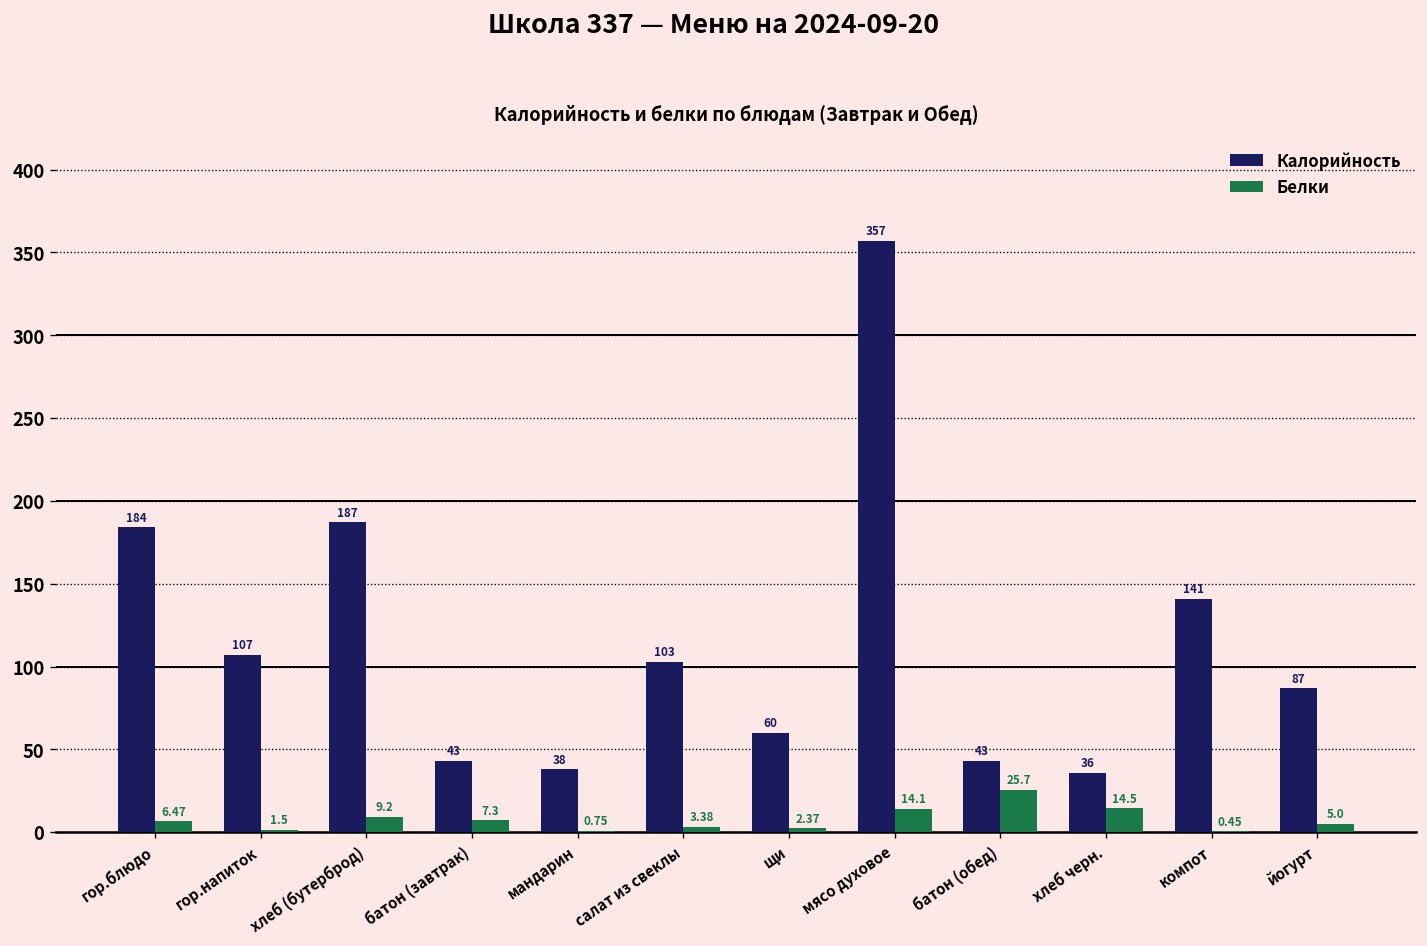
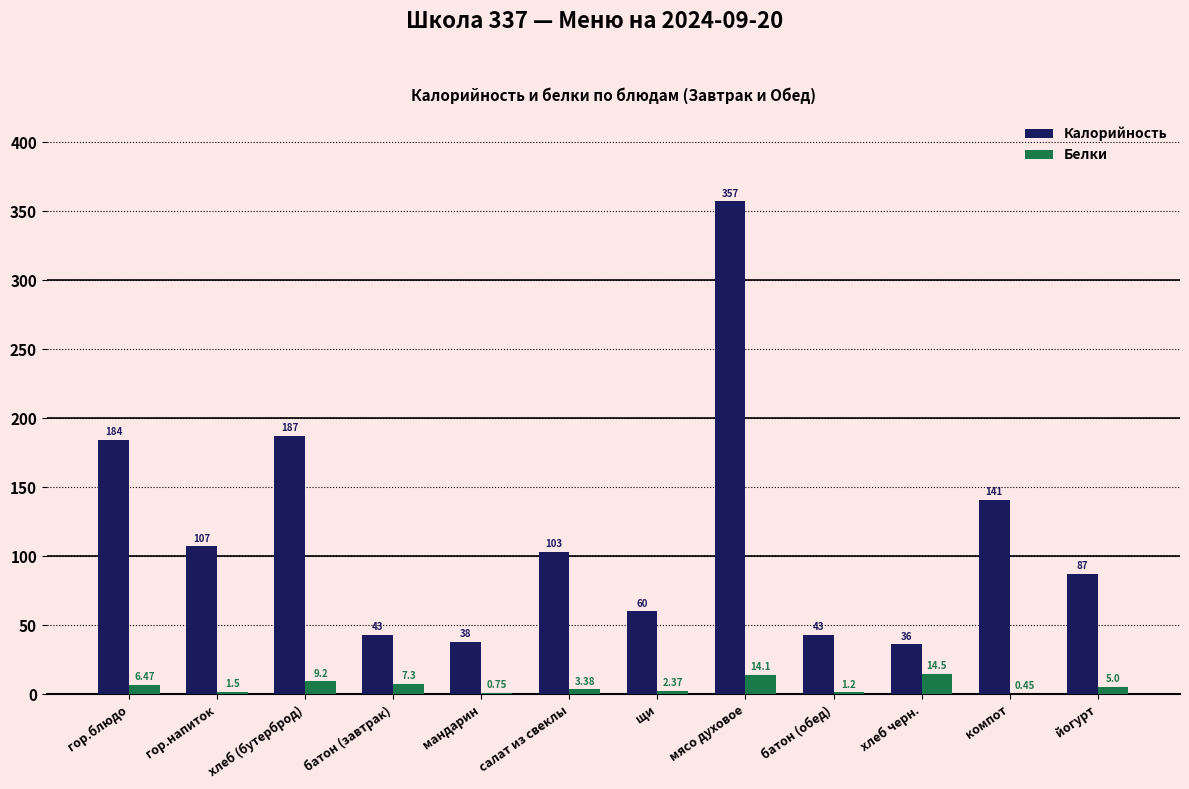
Белки, батон (обед): 25.7 -> 1.2
